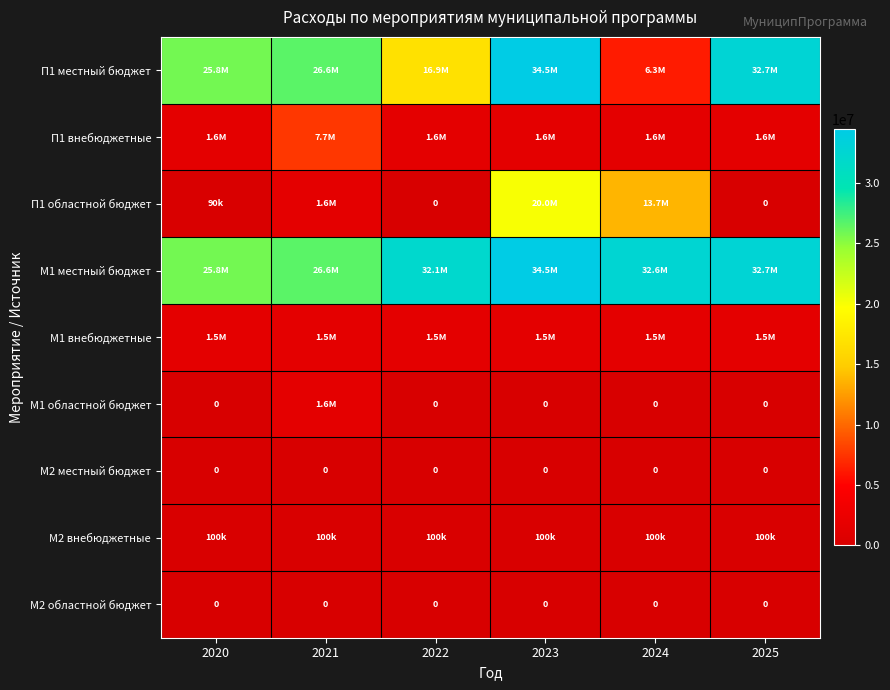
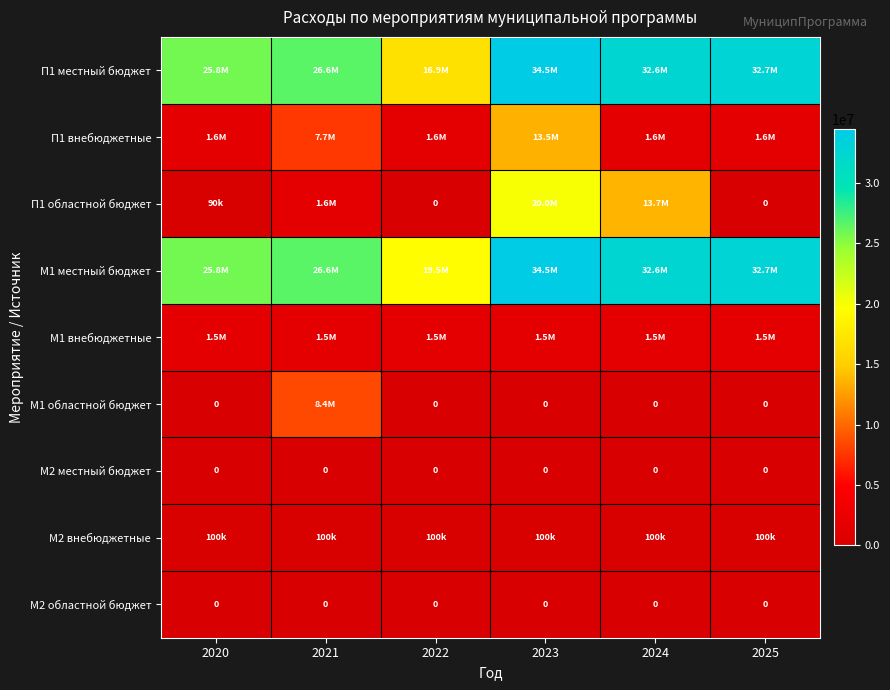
П1 местный бюджет, 2024: 6.3M -> 32.6M
П1 внебюджетные, 2023: 1.6M -> 13.5M
М1 местный бюджет, 2022: 32.1M -> 19.5M
М1 областной бюджет, 2021: 1.6M -> 8.4M
